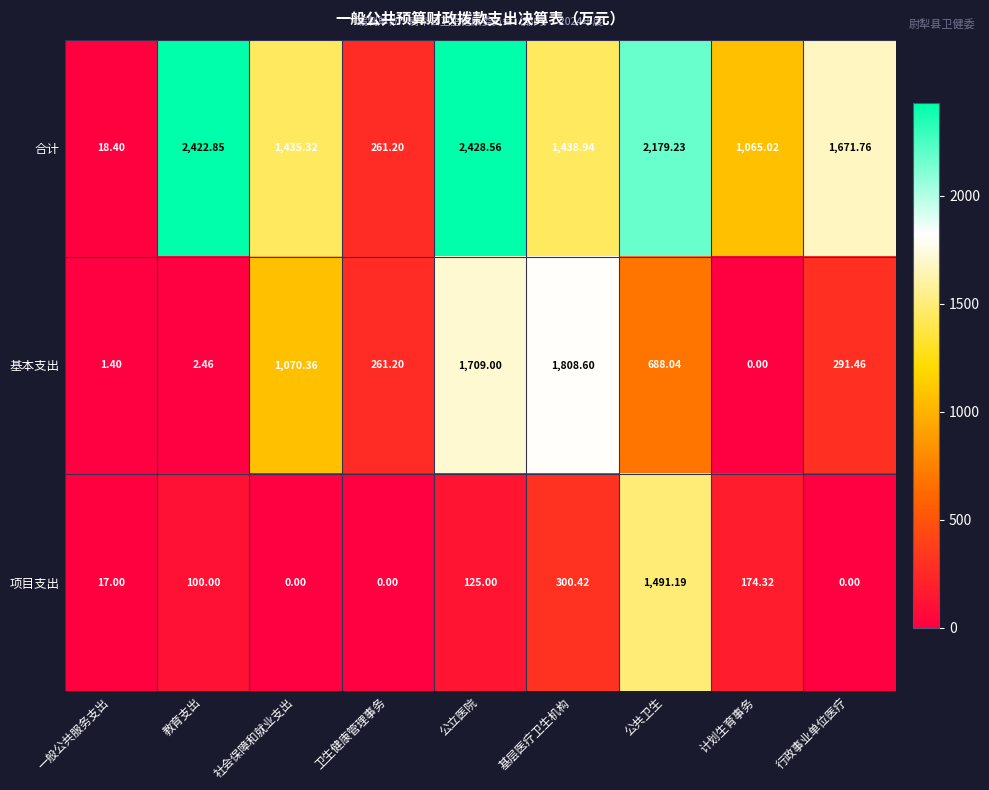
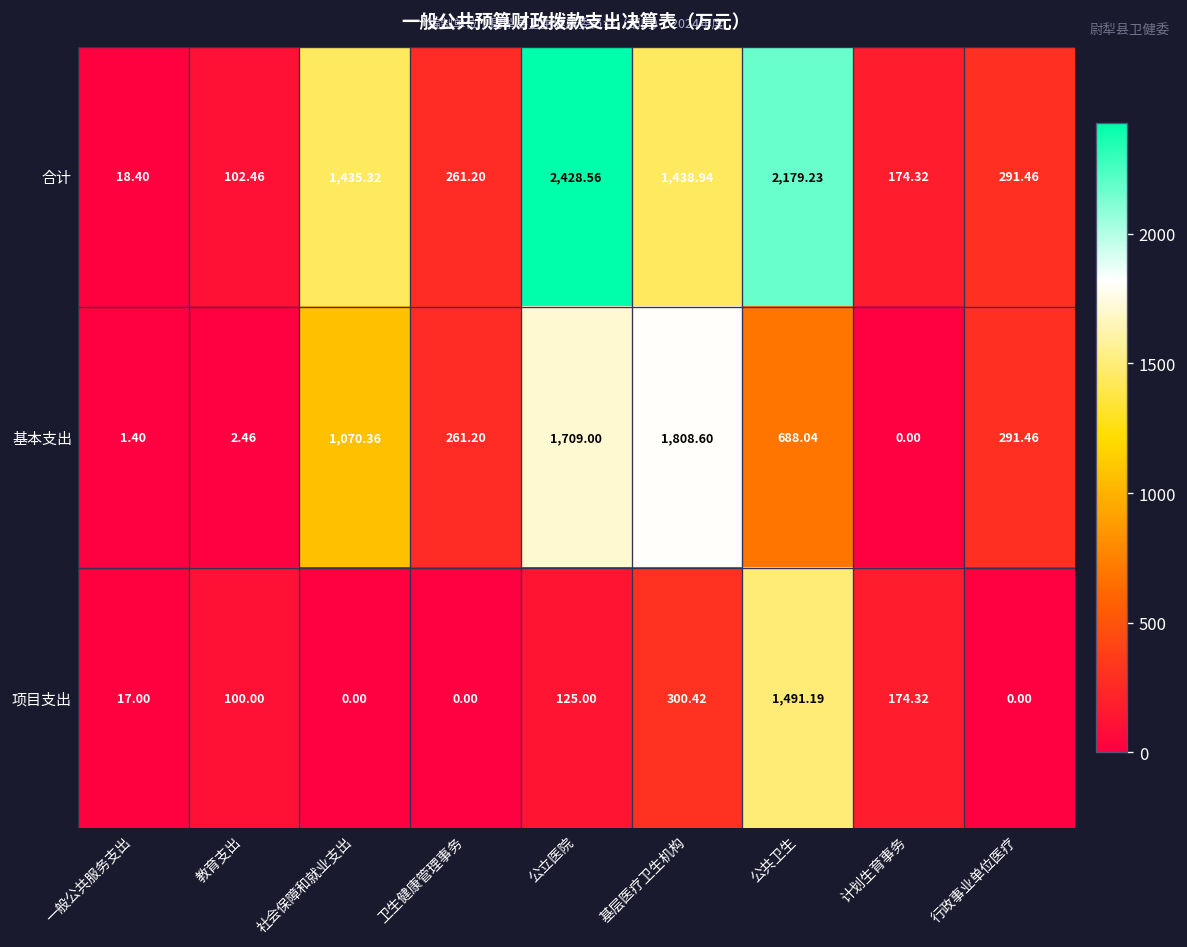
合计, 教育支出: 2,422.85 -> 102.46
合计, 计划生育事务: 1,065.02 -> 174.32
合计, 行政事业单位医疗: 1,671.76 -> 291.46
